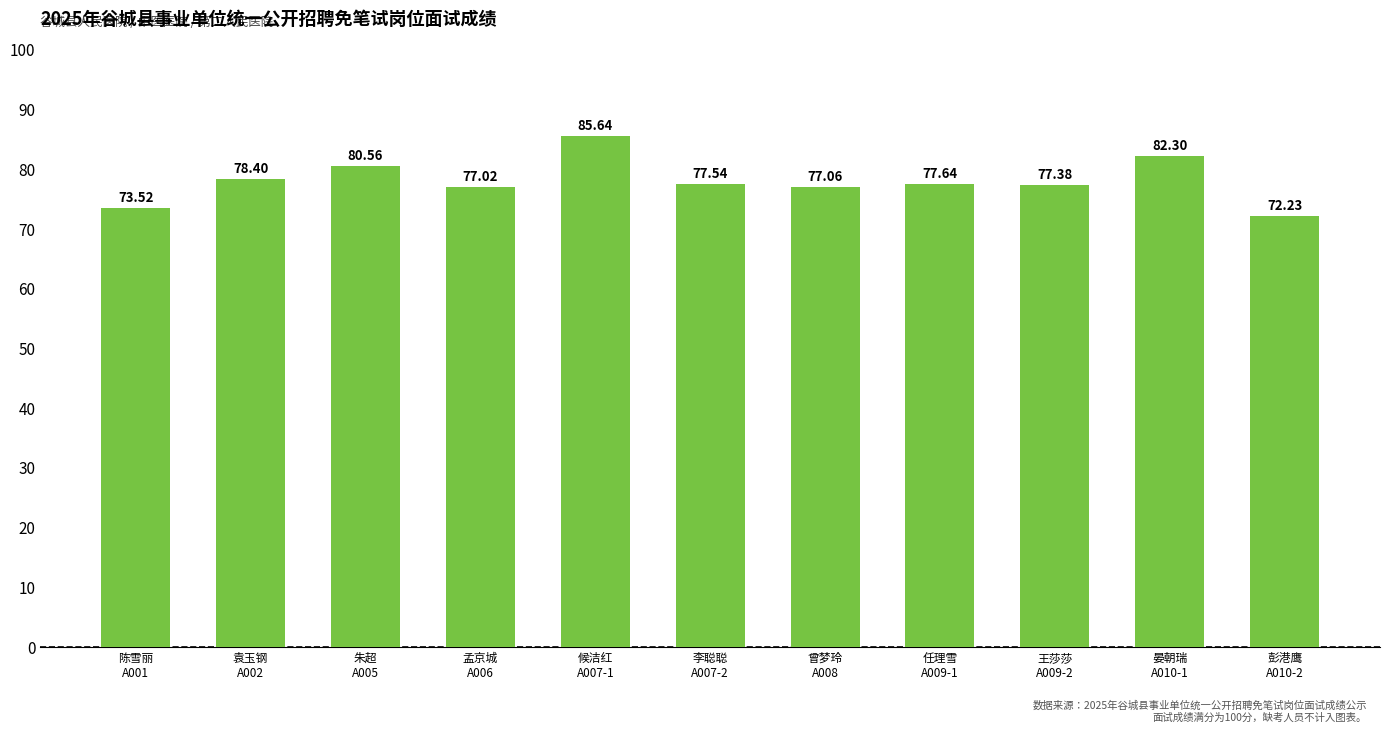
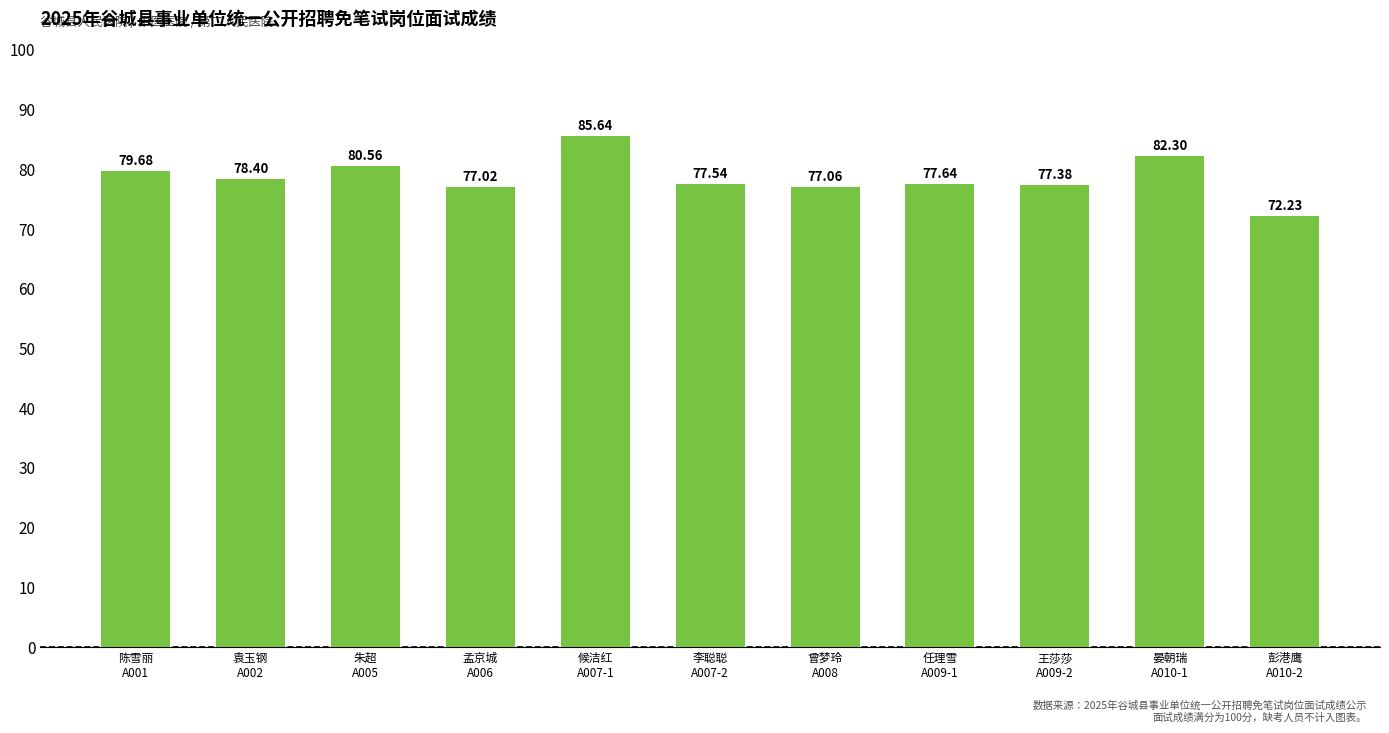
陈雪丽 A001: 73.52 -> 79.68
